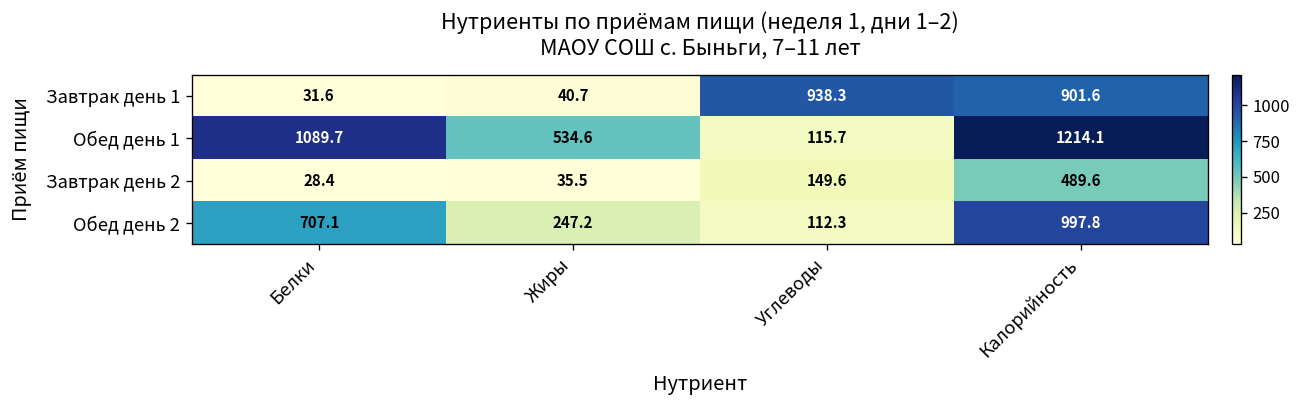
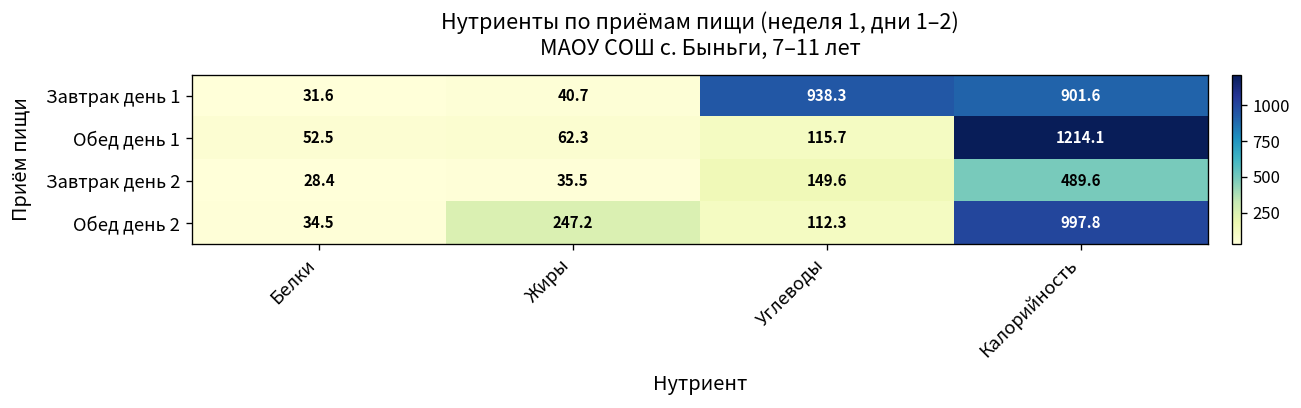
Обед день 1, Белки: 1089.7 -> 52.5
Обед день 1, Жиры: 534.6 -> 62.3
Обед день 2, Белки: 707.1 -> 34.5
